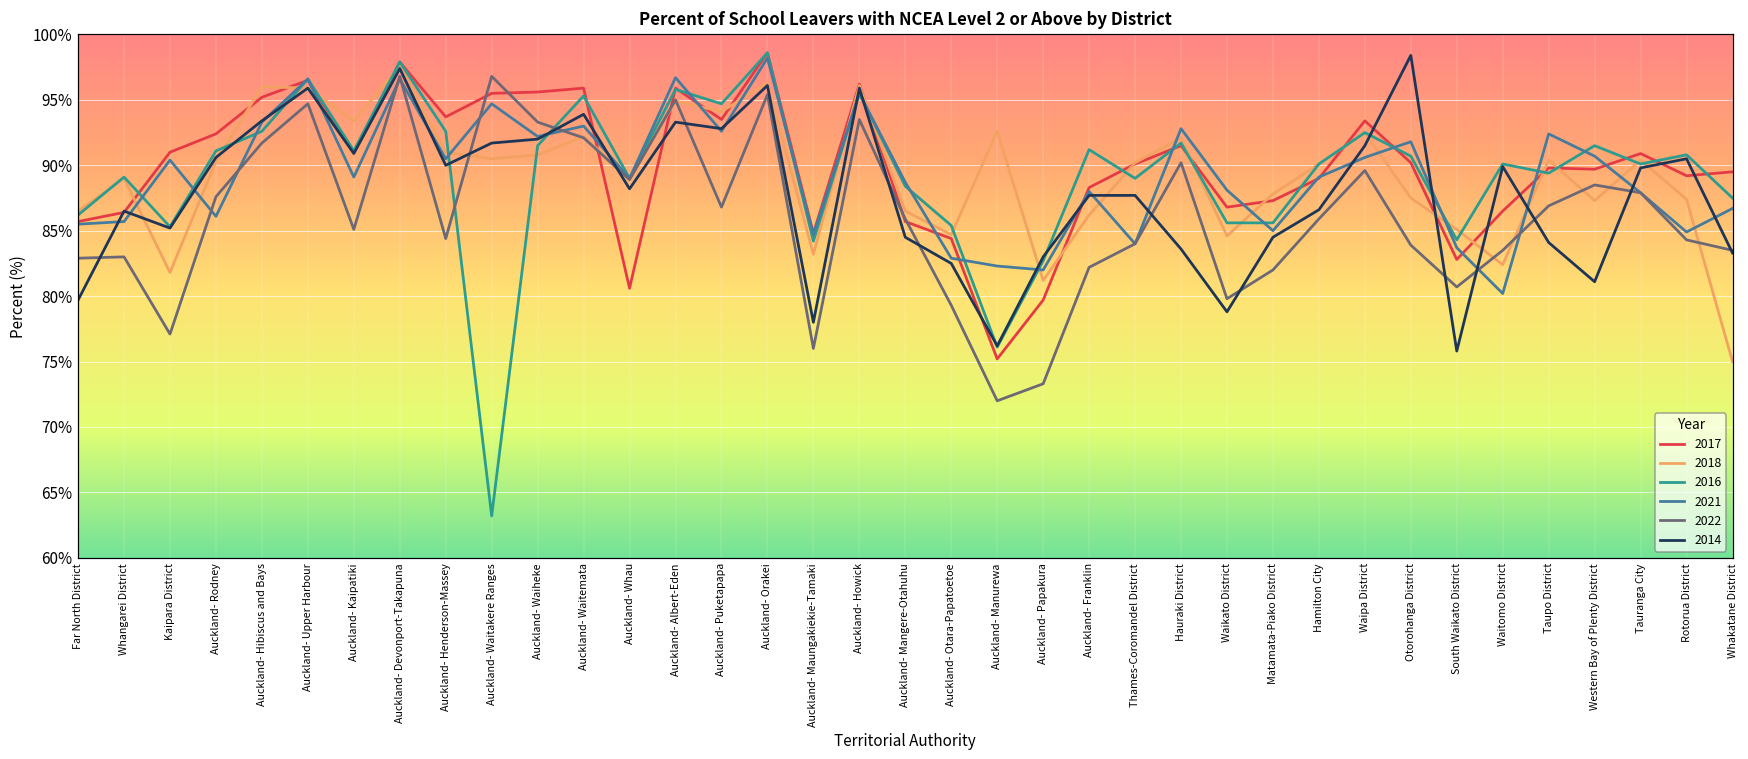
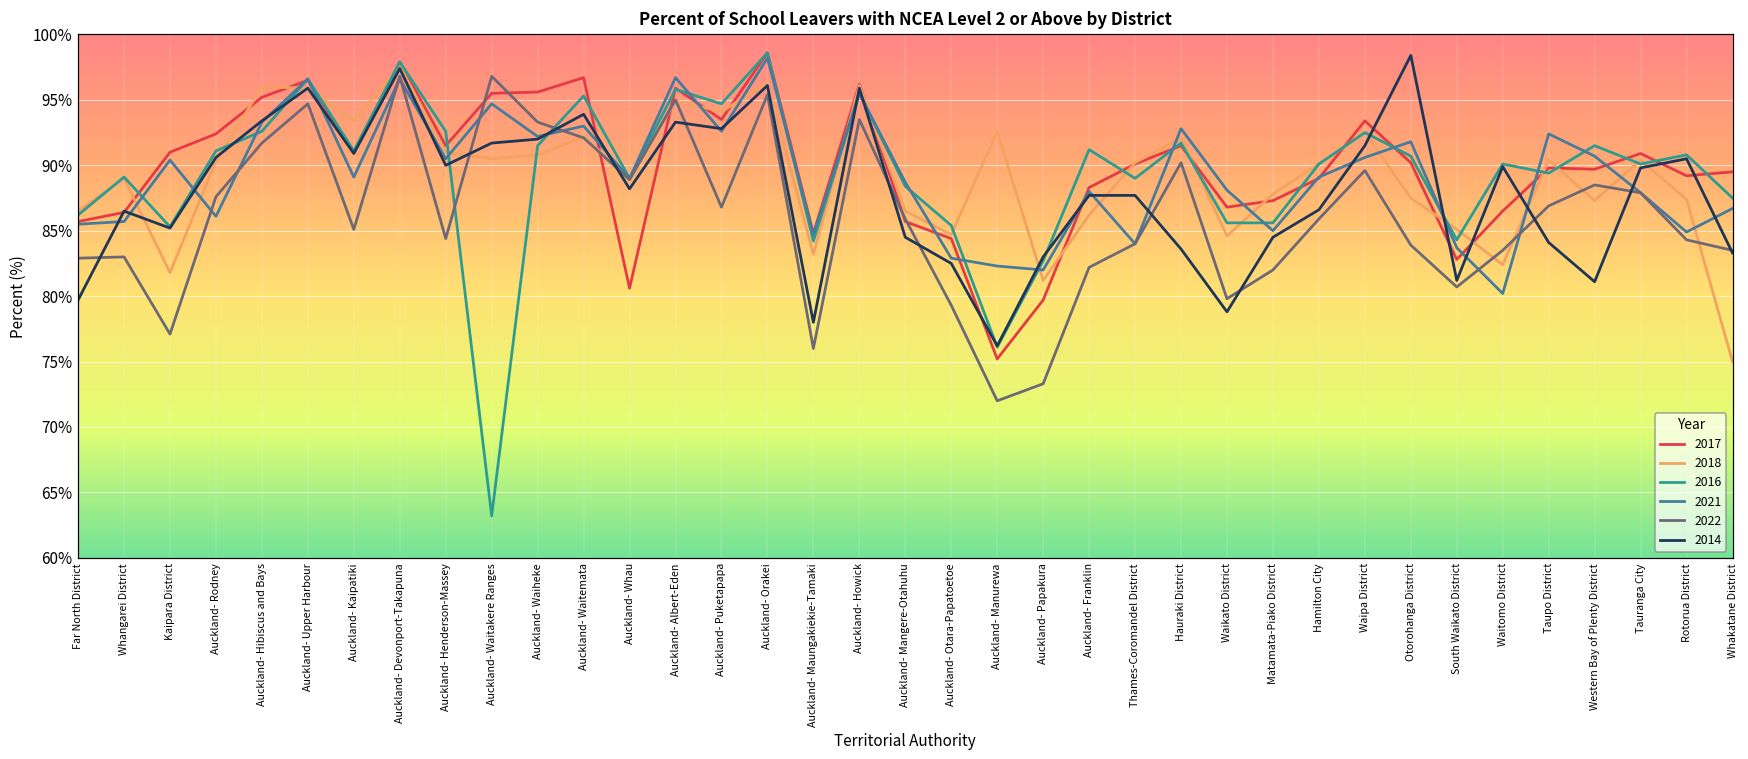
2017, Auckland- Henderson-Massey: 93.7% -> 91.5%
2017, Auckland- Waitemata: 95.9% -> 96.7%
2014, South Waikato District: 75.8% -> 81.2%
